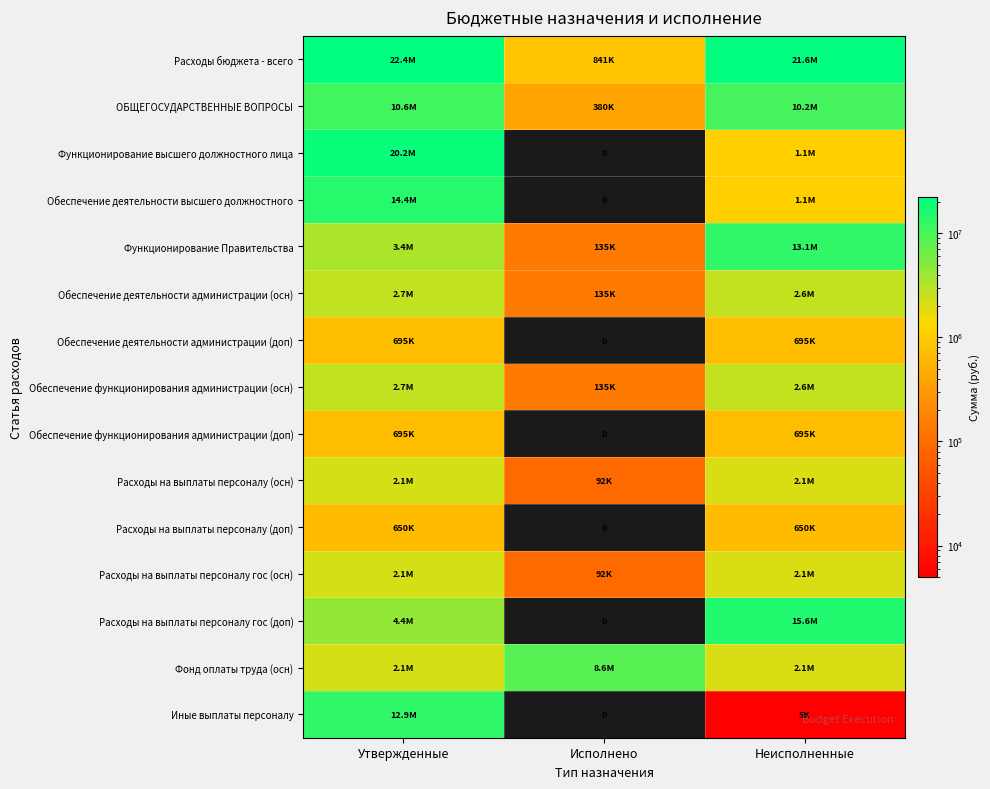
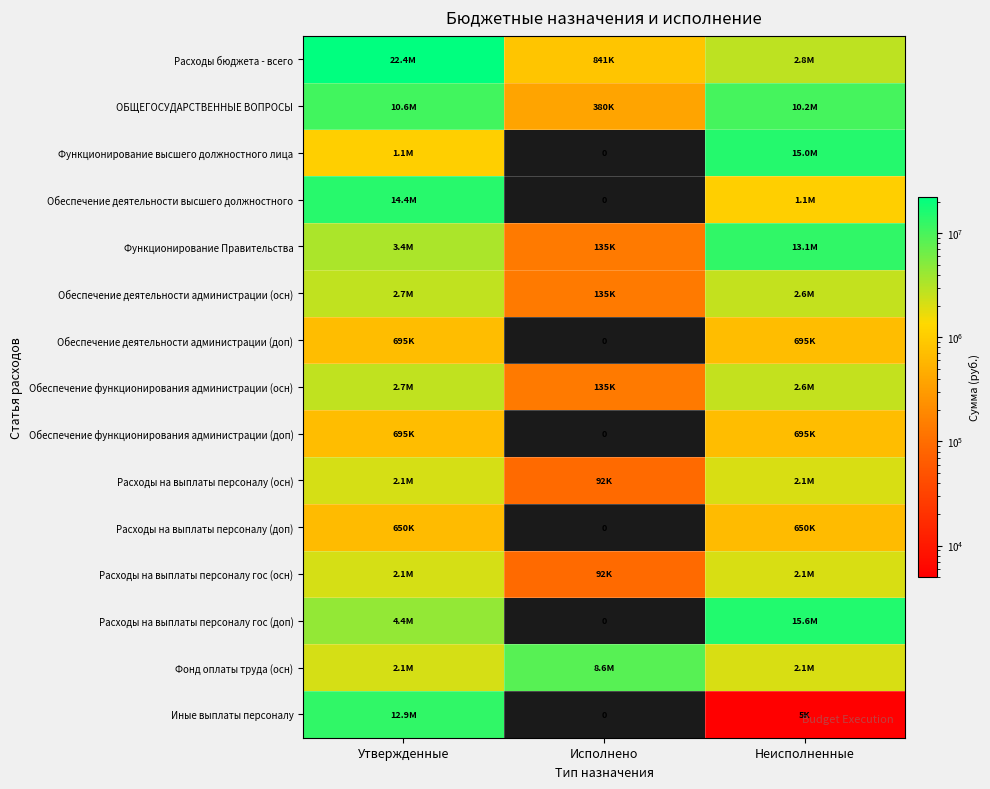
Расходы бюджета - всего, Неисполненные: 21.6M -> 2.8M
Функционирование высшего должностного лица, Утвержденные: 20.2M -> 1.1M
Функционирование высшего должностного лица, Неисполненные: 1.1M -> 15.0M
